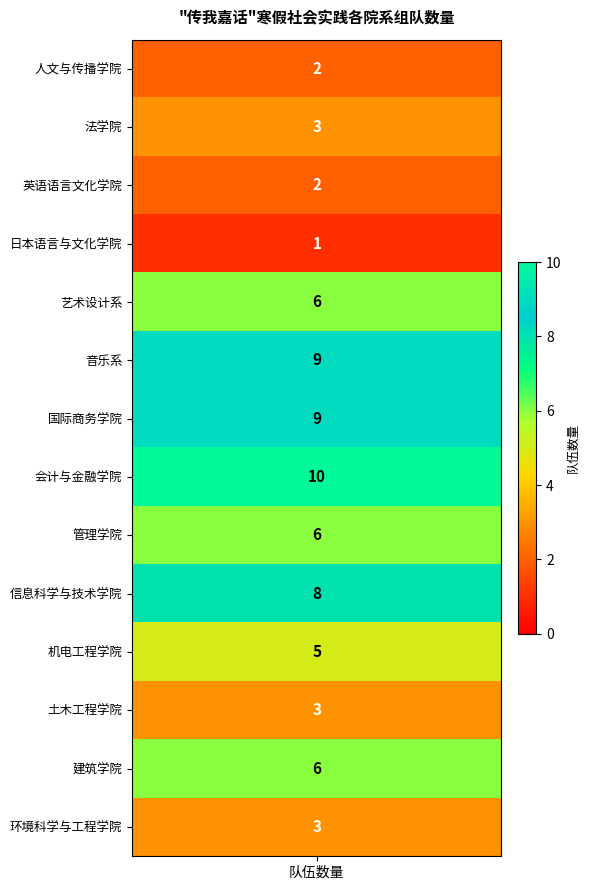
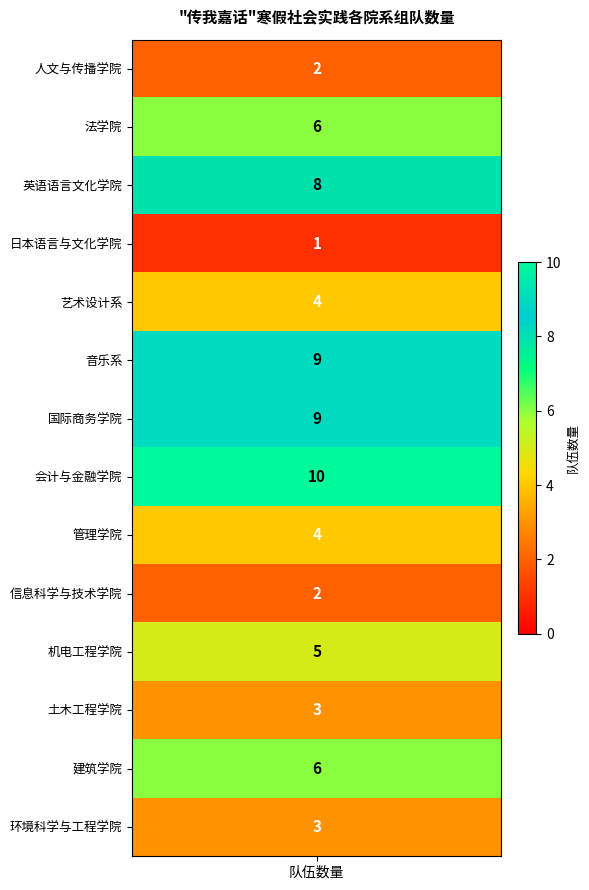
法学院, 队伍数量: 3 -> 6
英语语言文化学院, 队伍数量: 2 -> 8
艺术设计系, 队伍数量: 6 -> 4
管理学院, 队伍数量: 6 -> 4
信息科学与技术学院, 队伍数量: 8 -> 2
